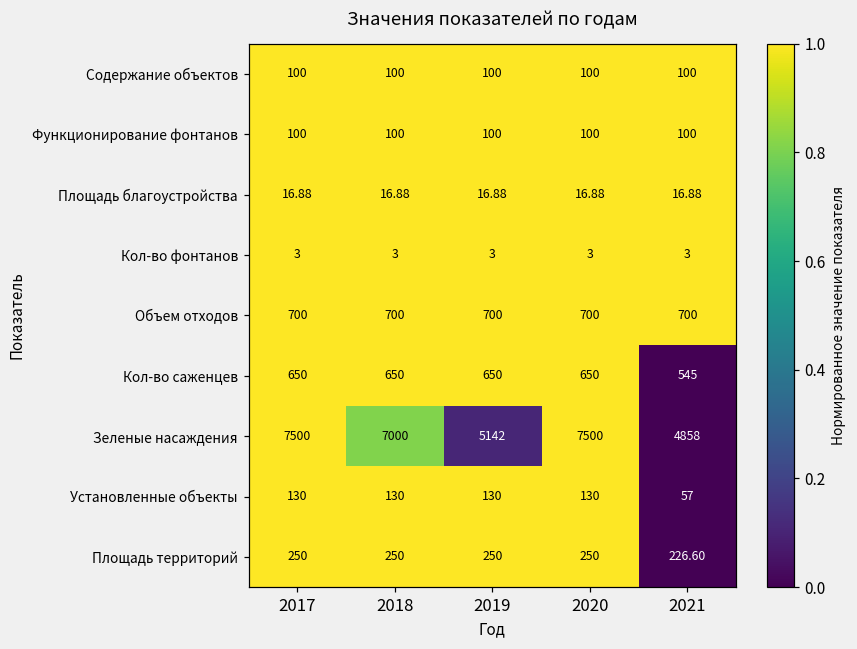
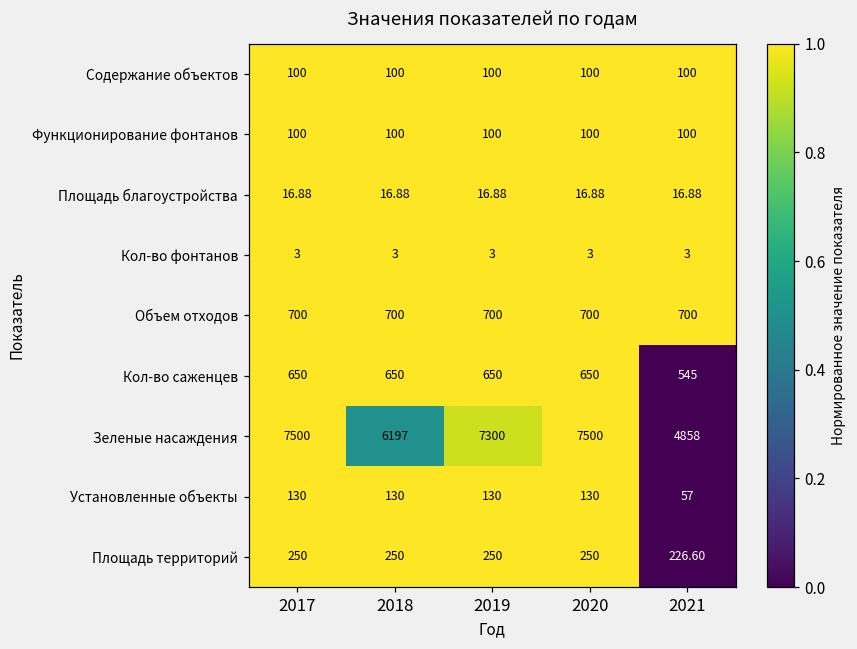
Зеленые насаждения, 2018: 7000 -> 6197
Зеленые насаждения, 2019: 5142 -> 7300
